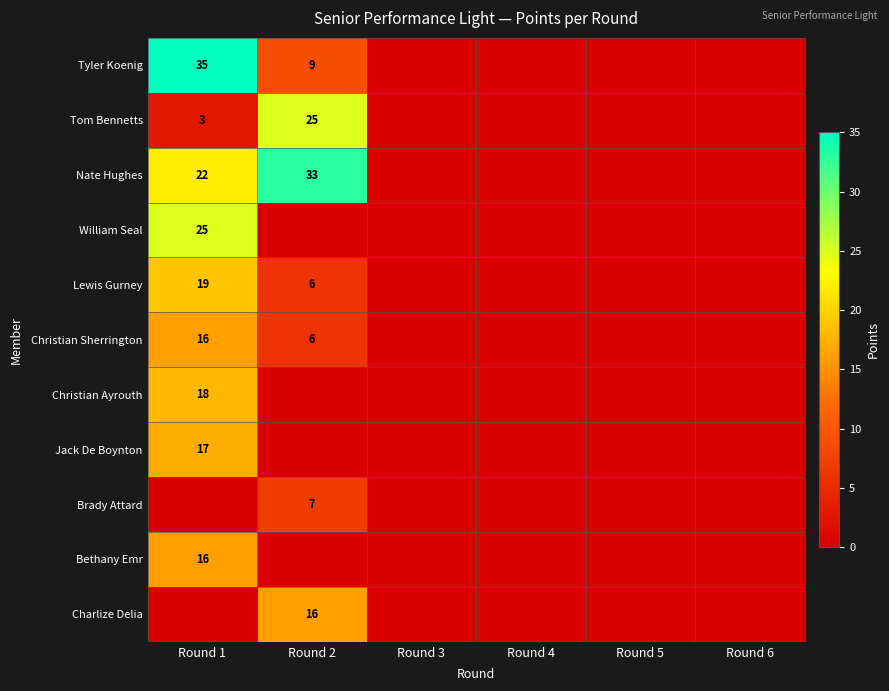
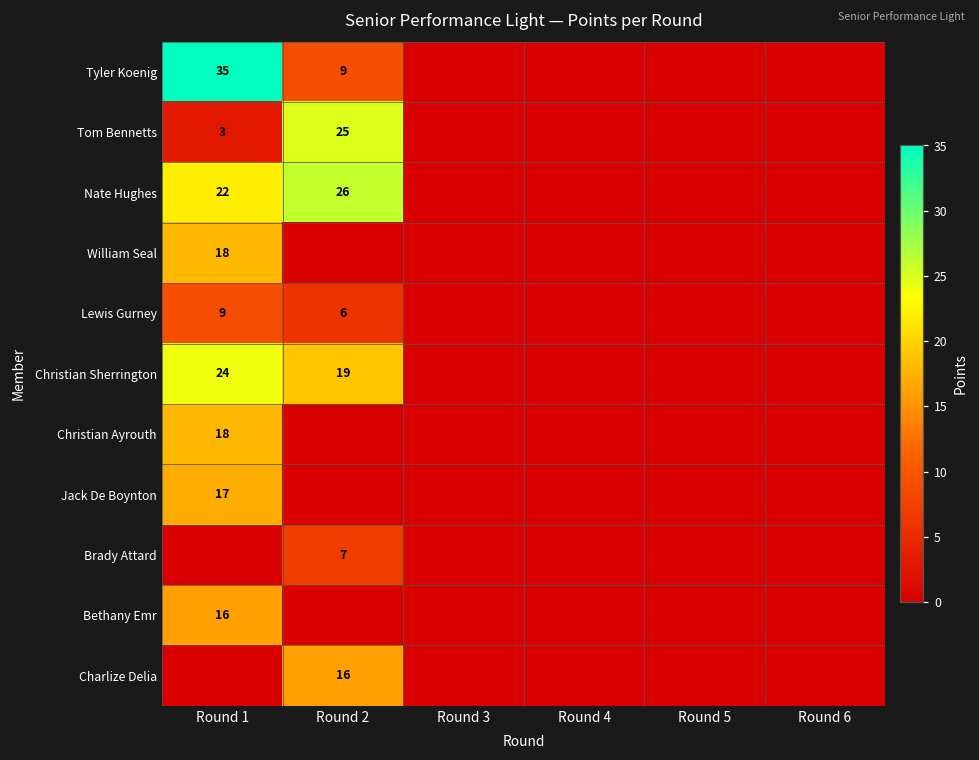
Nate Hughes, Round 2: 33 -> 26
William Seal, Round 1: 25 -> 18
Lewis Gurney, Round 1: 19 -> 9
Christian Sherrington, Round 1: 16 -> 24
Christian Sherrington, Round 2: 6 -> 19
